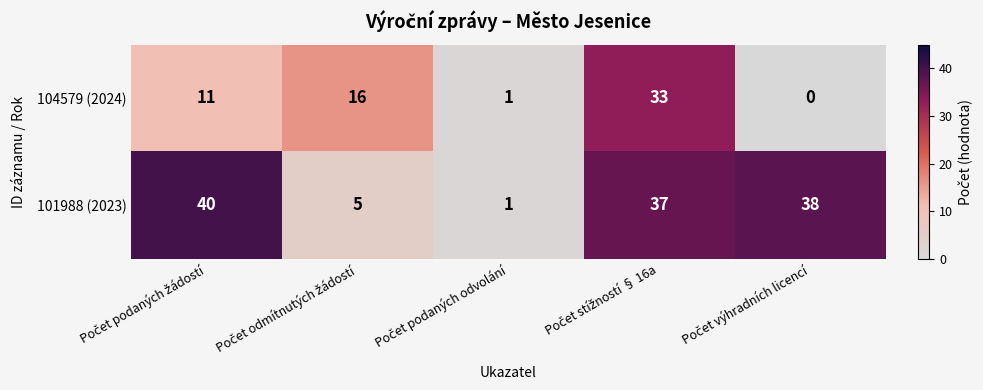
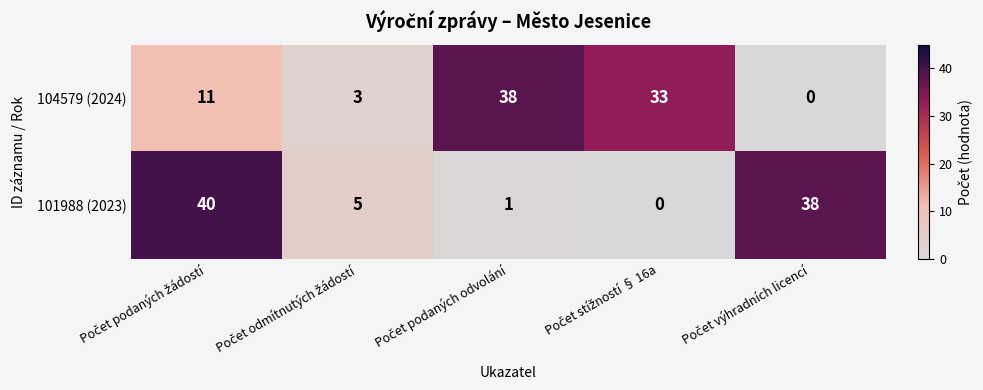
104579 (2024), Počet odmítnutých žádostí: 16 -> 3
104579 (2024), Počet podaných odvolání: 1 -> 38
101988 (2023), Počet stížností § 16a: 37 -> 0
